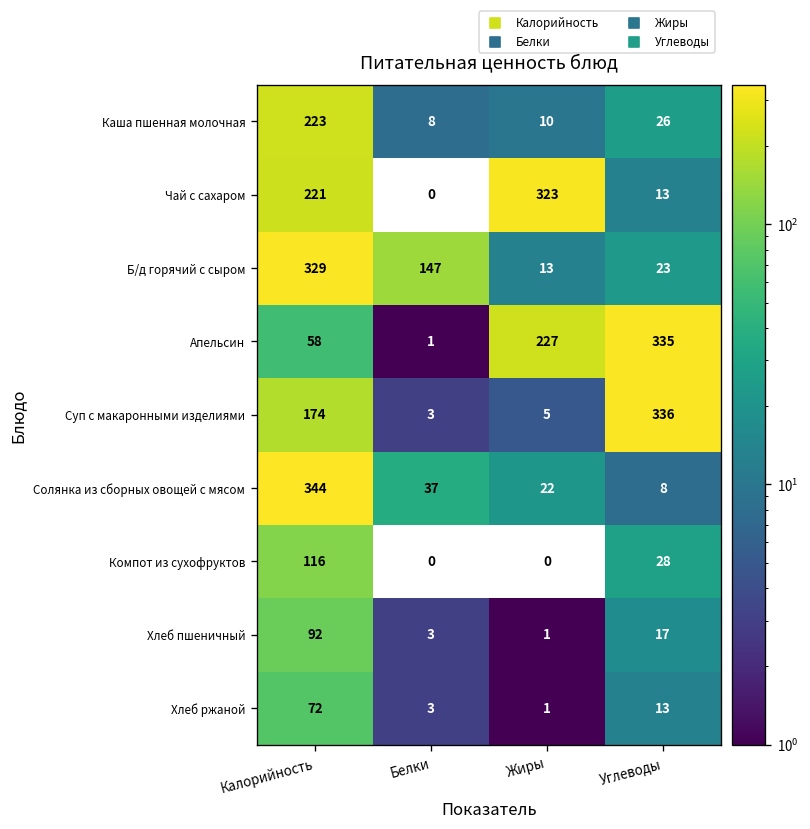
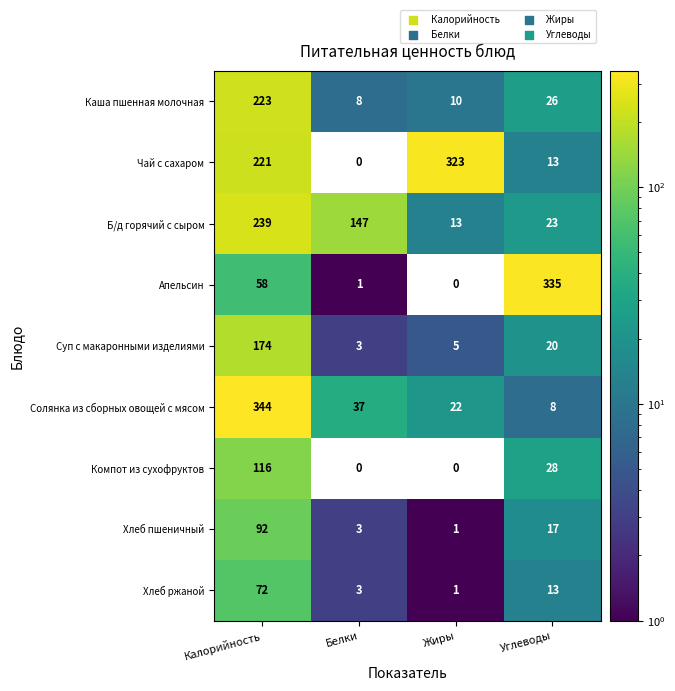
Б/д горячий с сыром, Калорийность: 329 -> 239
Апельсин, Жиры: 227 -> 0
Суп с макаронными изделиями, Углеводы: 336 -> 20
